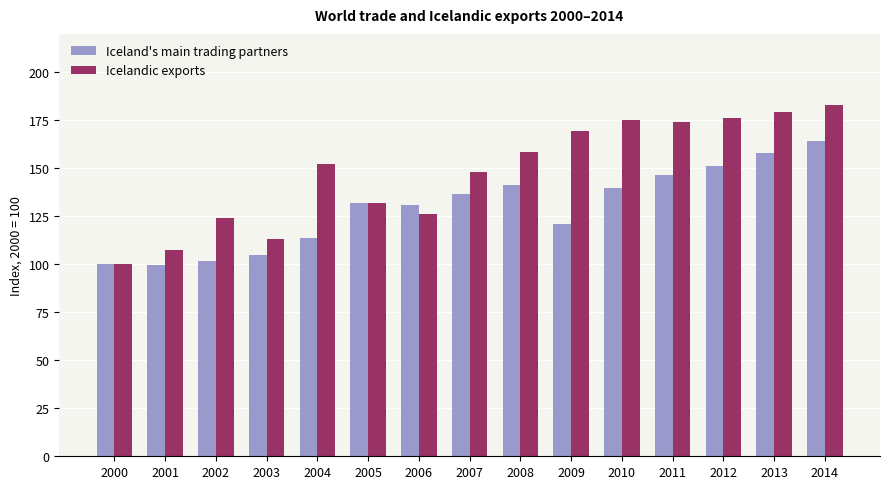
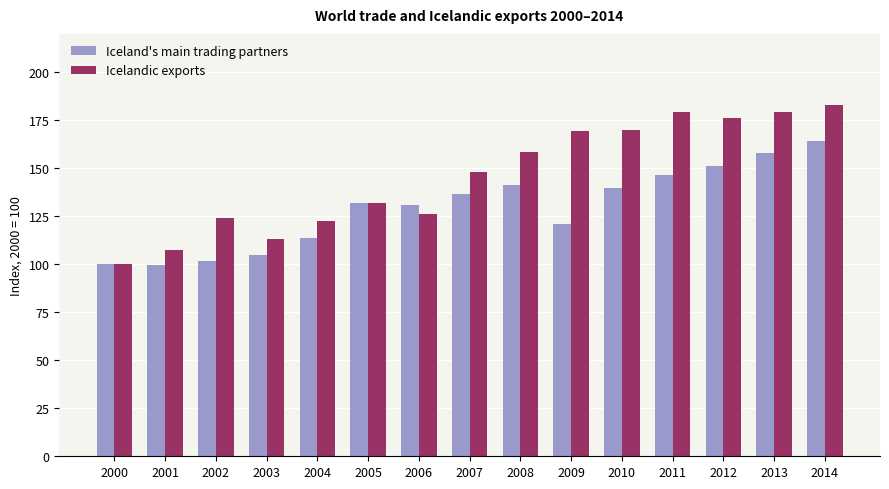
Icelandic exports, 2004: 152 -> 123
Icelandic exports, 2010: 175 -> 170
Icelandic exports, 2011: 174 -> 179
